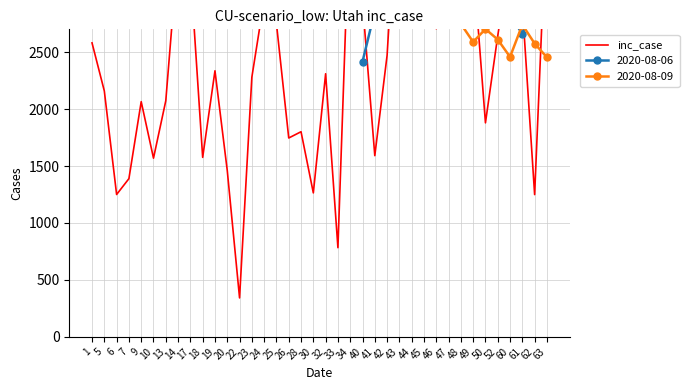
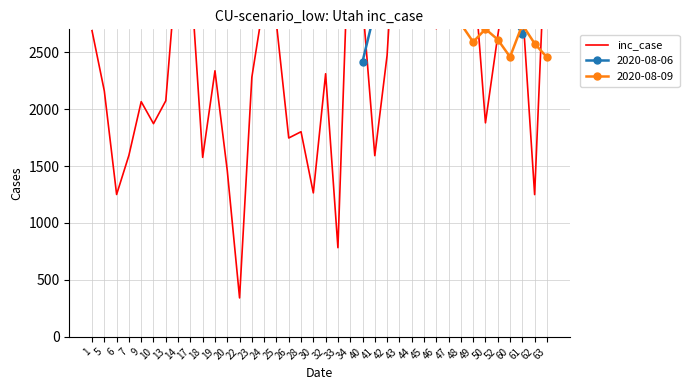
inc_case, 1: 2580 -> 2690
inc_case, 7: 1390 -> 1590
inc_case, 10: 1570 -> 1870
